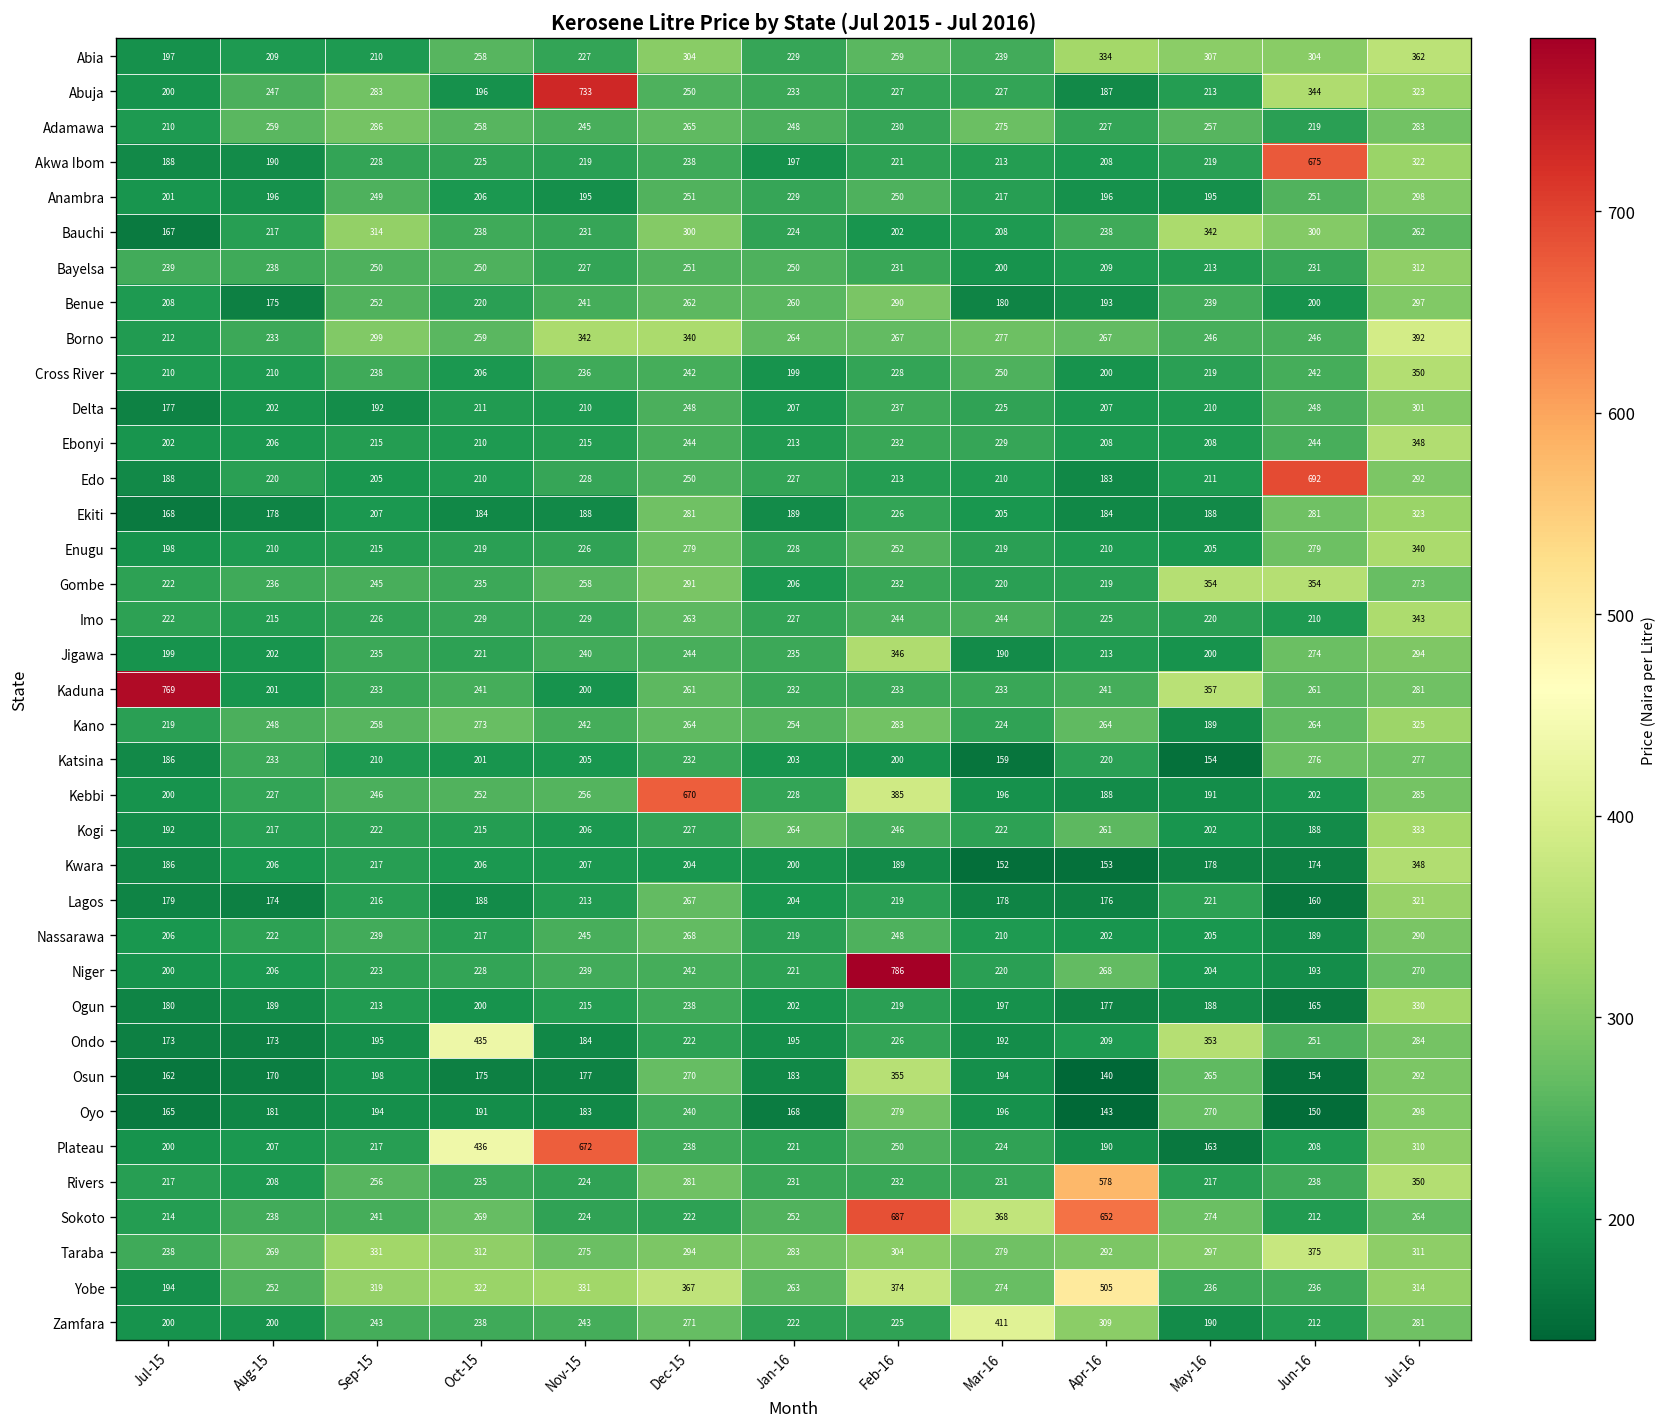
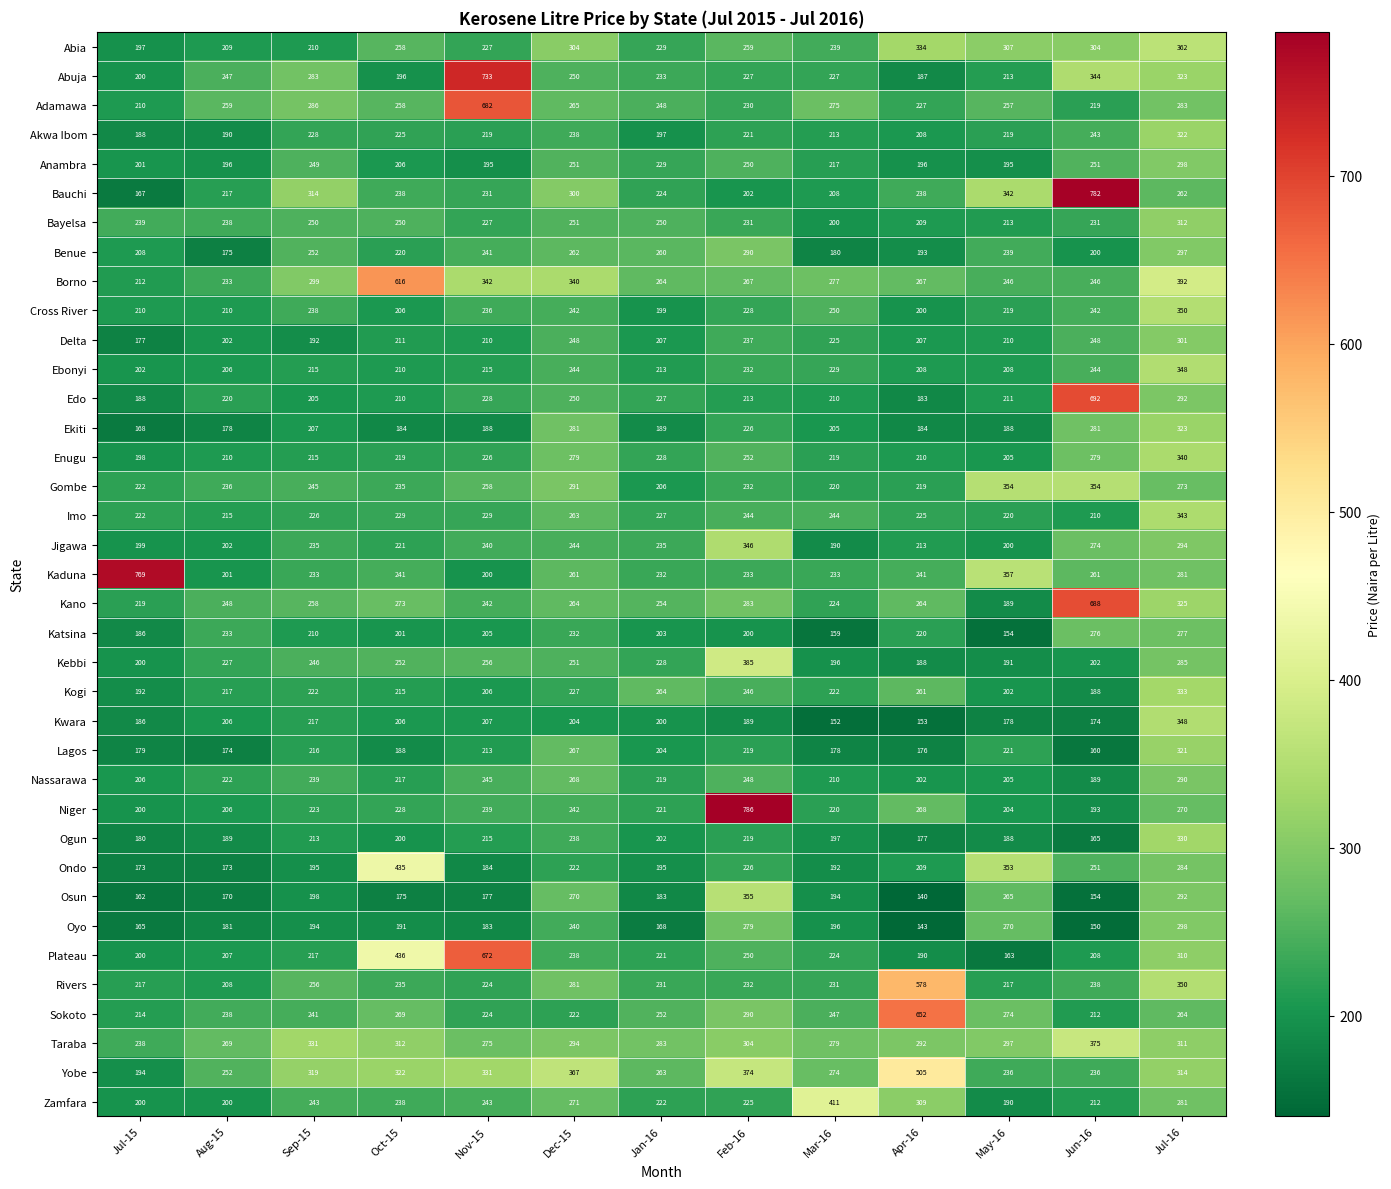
Adamawa, Nov-15: 245 -> 682
Akwa Ibom, Jun-16: 675 -> 243
Bauchi, Jun-16: 300 -> 782
Borno, Oct-15: 259 -> 616
Kano, Jun-16: 264 -> 688
Kebbi, Dec-15: 670 -> 251
Sokoto, Feb-16: 687 -> 290
Sokoto, Mar-16: 368 -> 247
